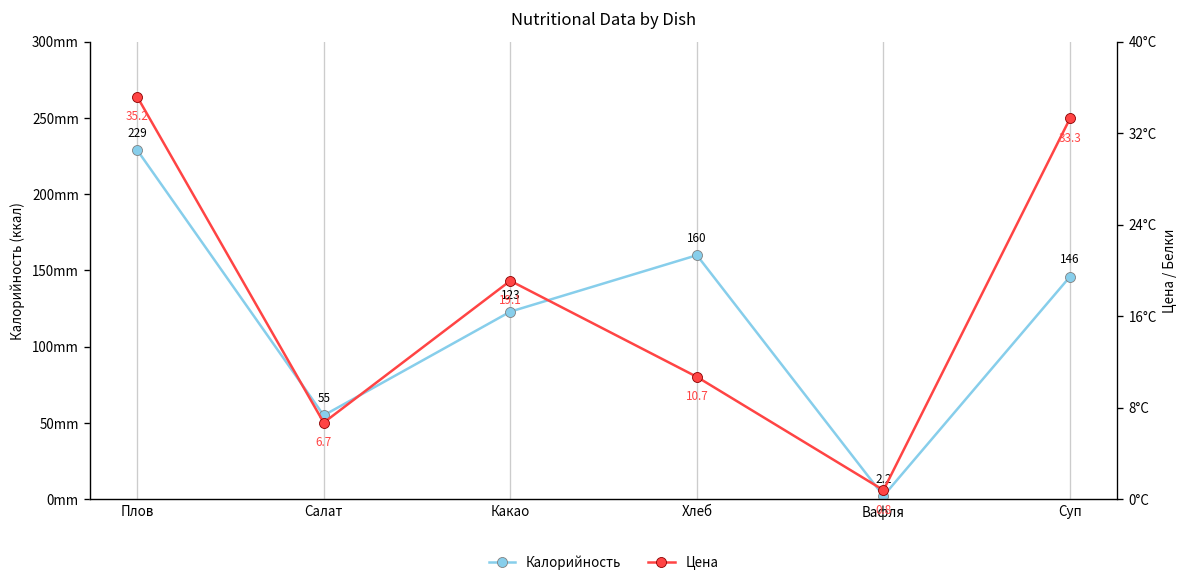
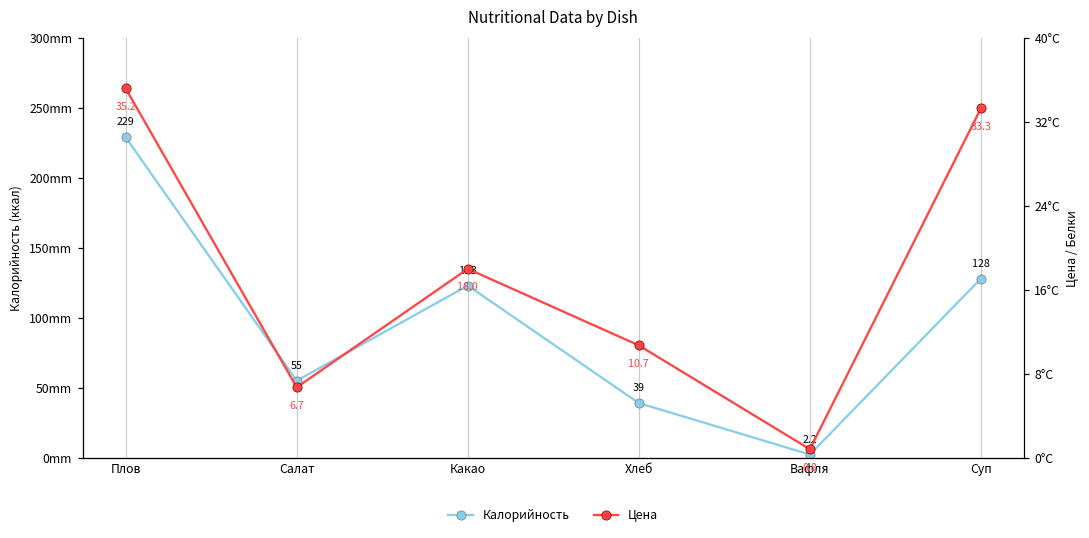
Калорийность, Хлеб: 160 -> 39
Калорийность, Суп: 146 -> 128
Цена, Какао: 19.1 -> 18.0
